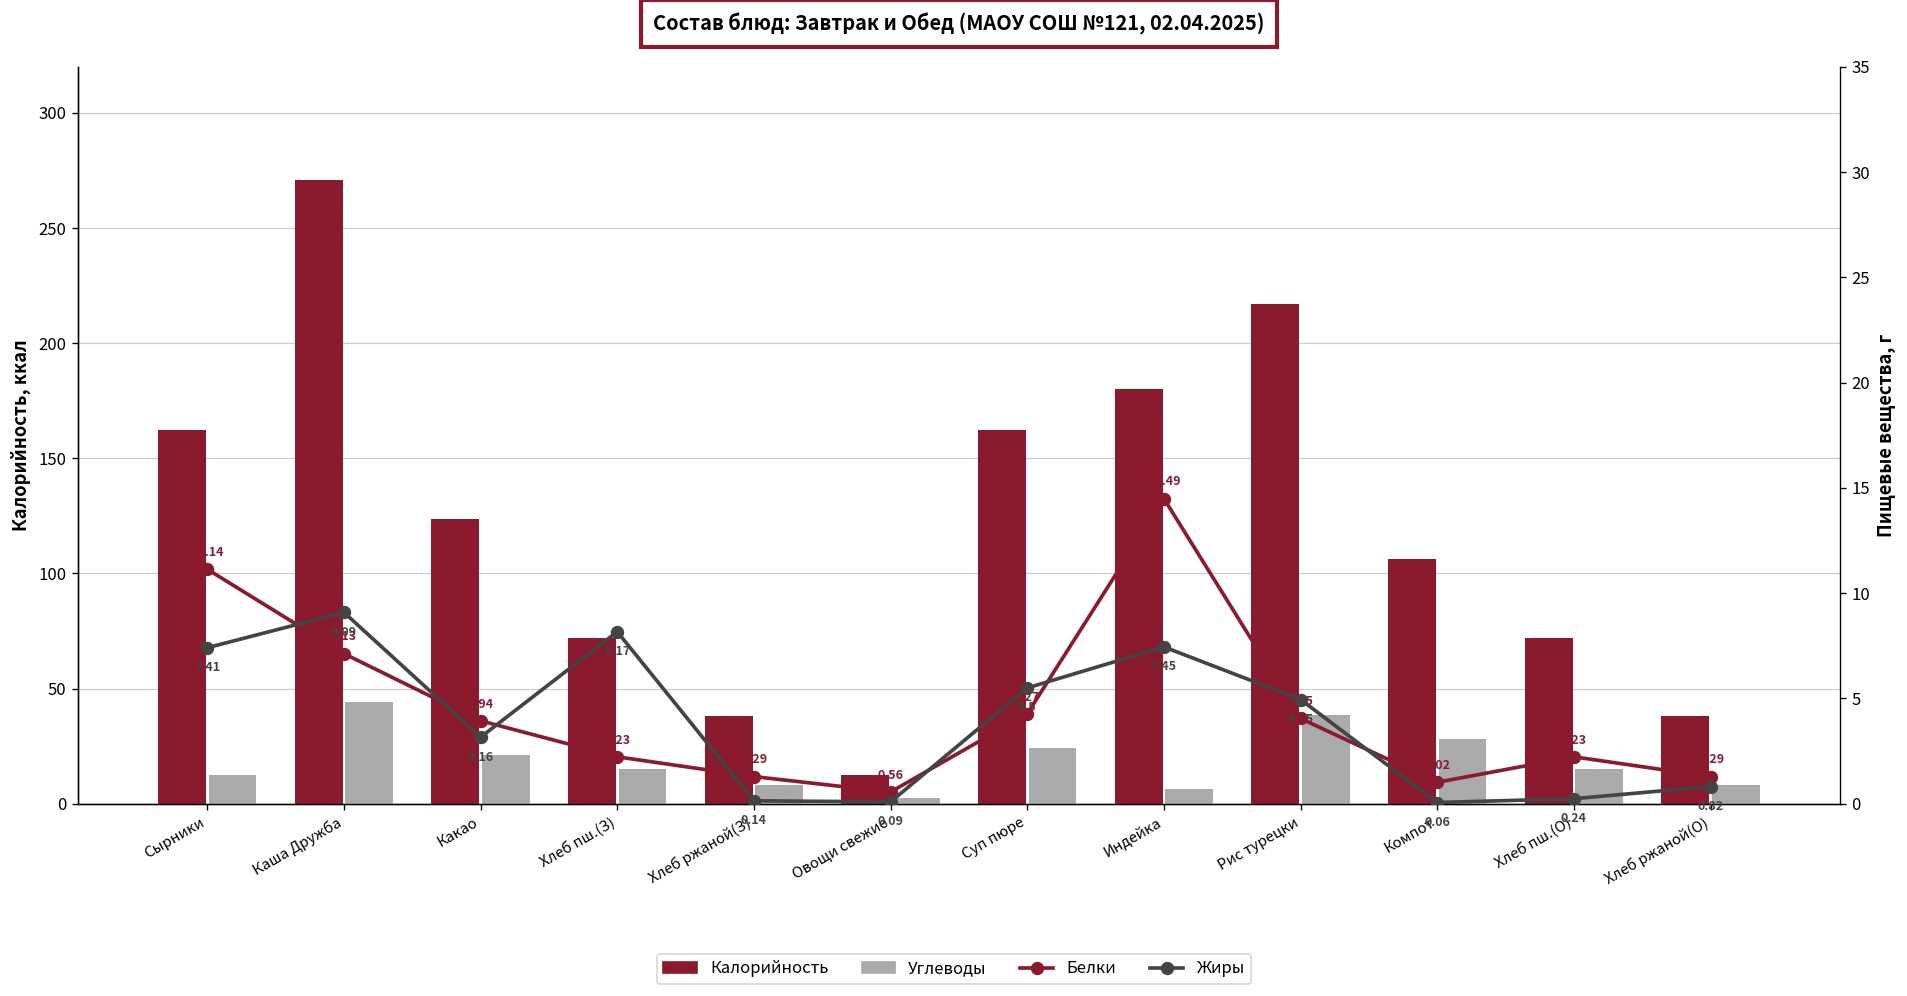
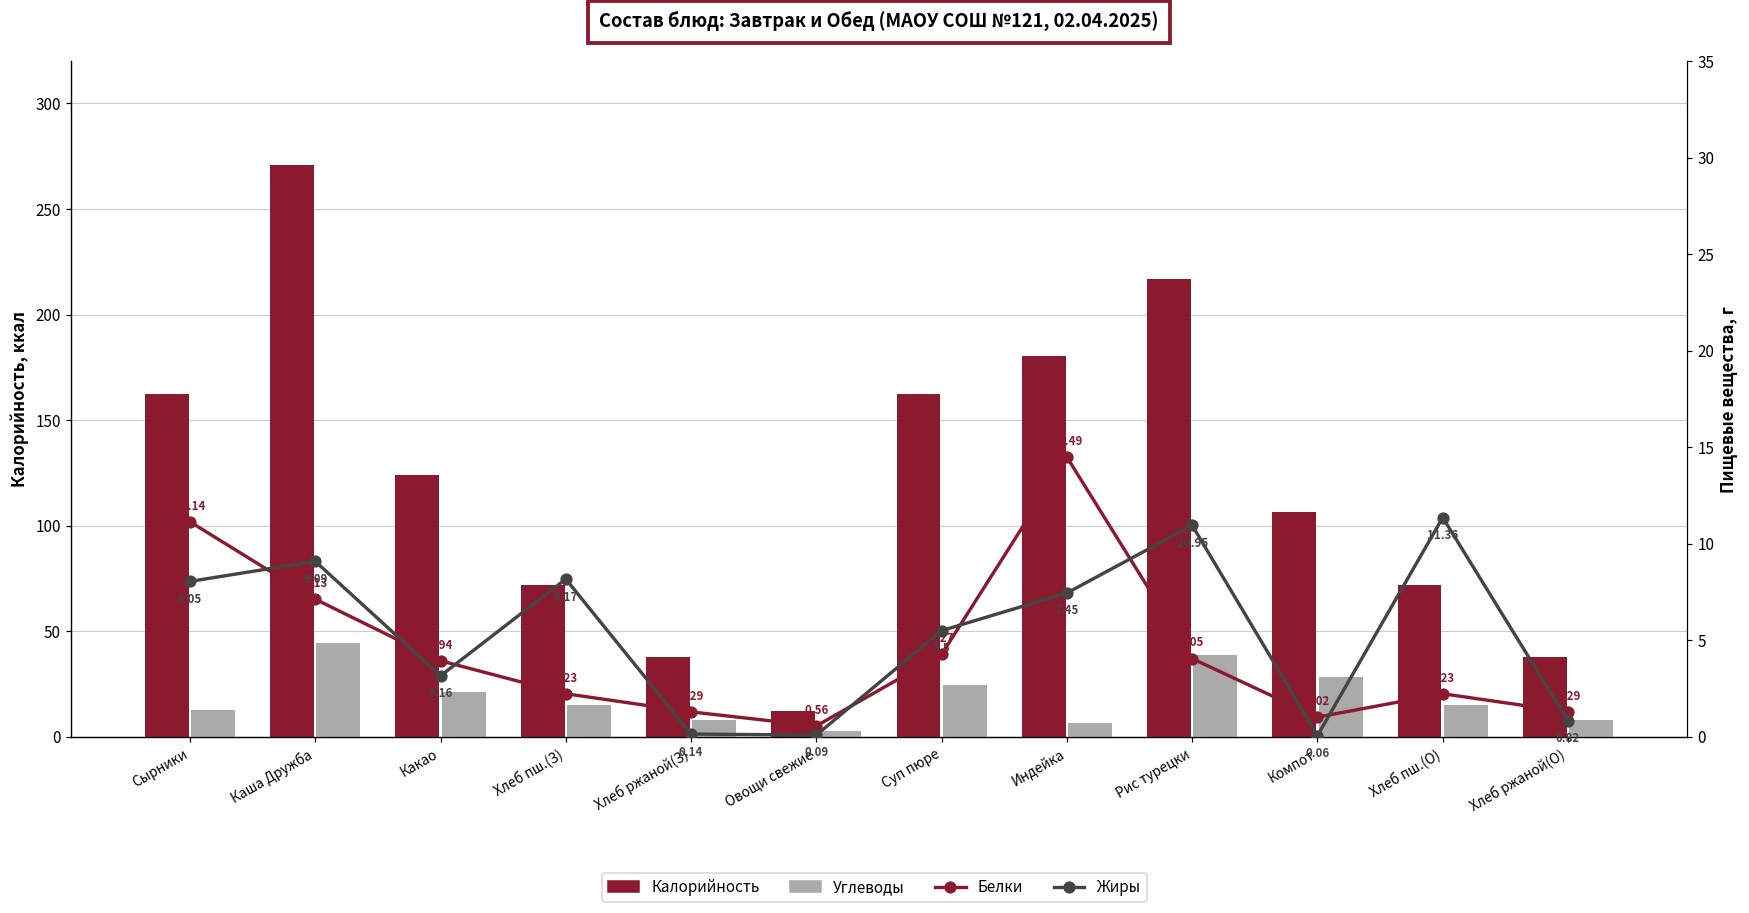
Жиры, Сырники: 7.41 -> 8.05
Жиры, Рис турецки: 4.95 -> 10.95
Жиры, Хлеб пш.(О): 0.24 -> 11.36
